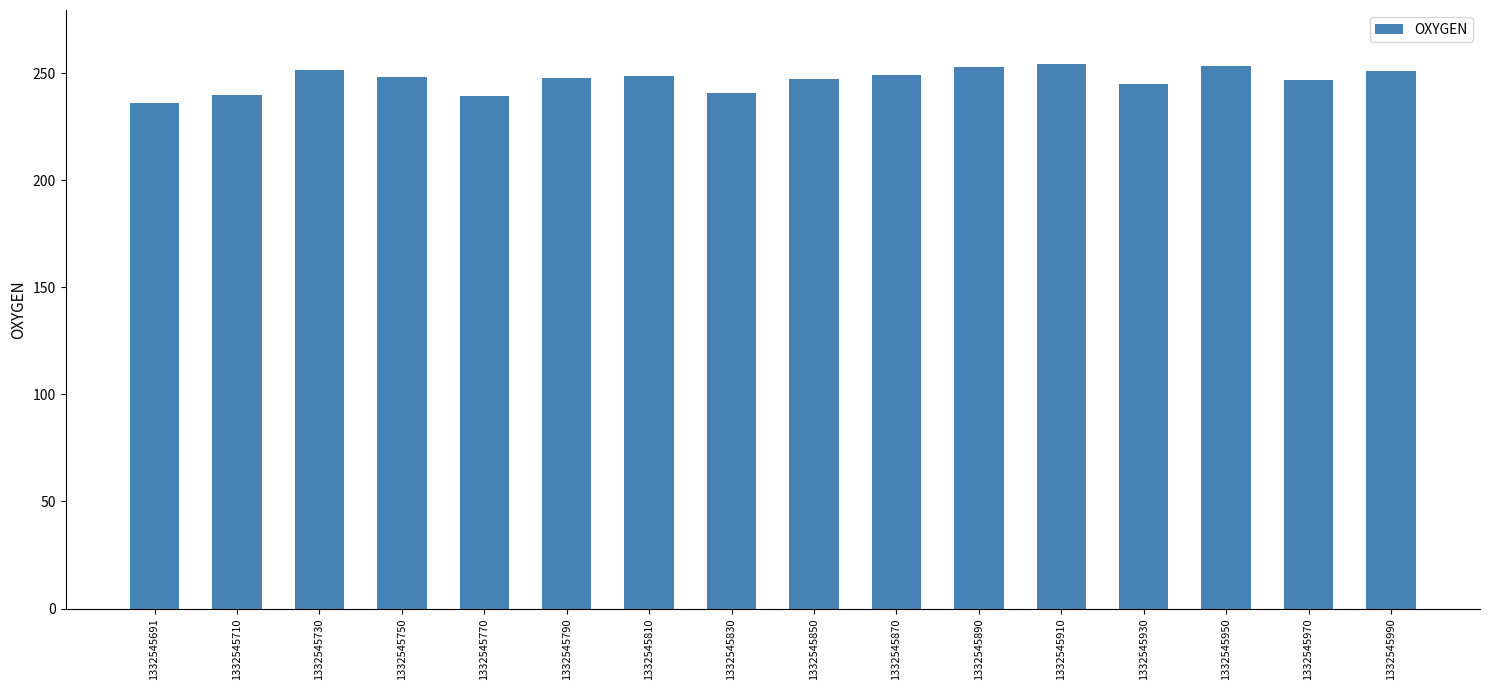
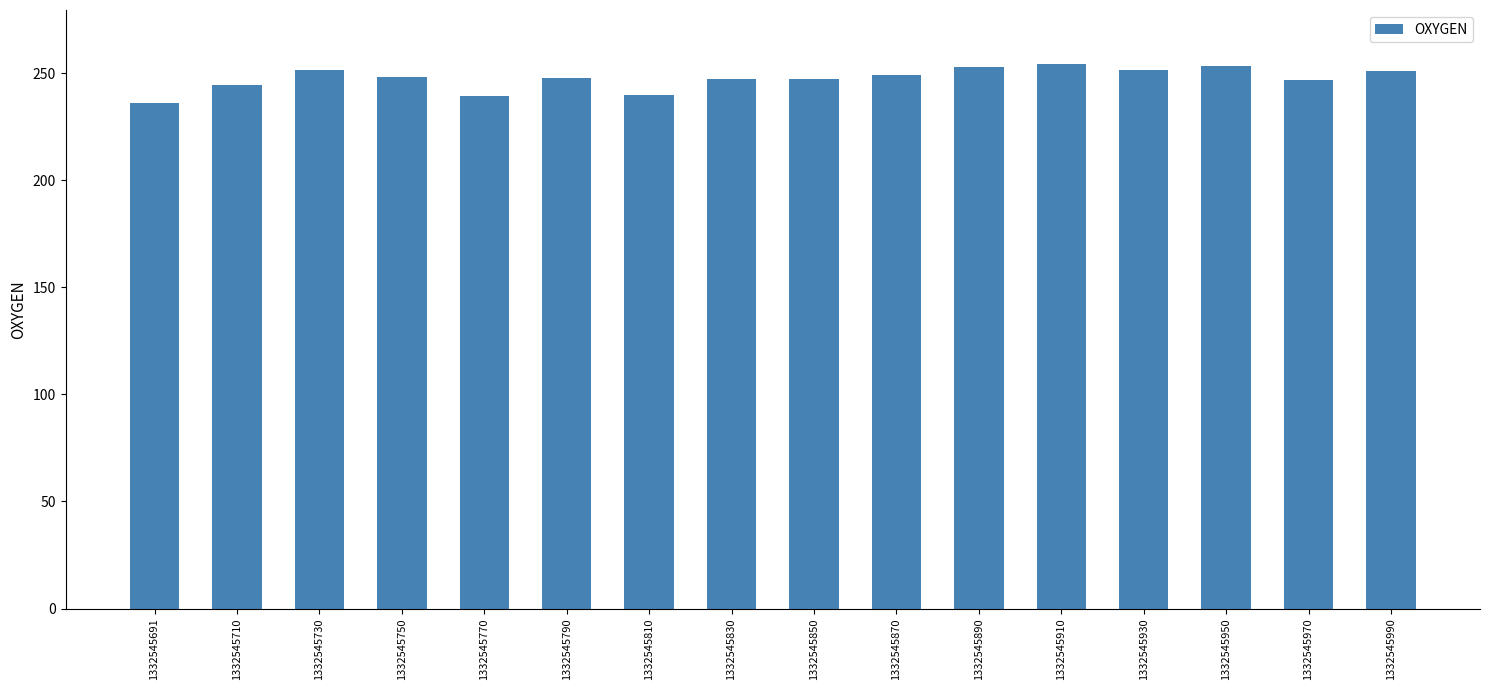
1332545710: 240 -> 245
1332545810: 249 -> 240
1332545830: 241 -> 247
1332545930: 245 -> 252
